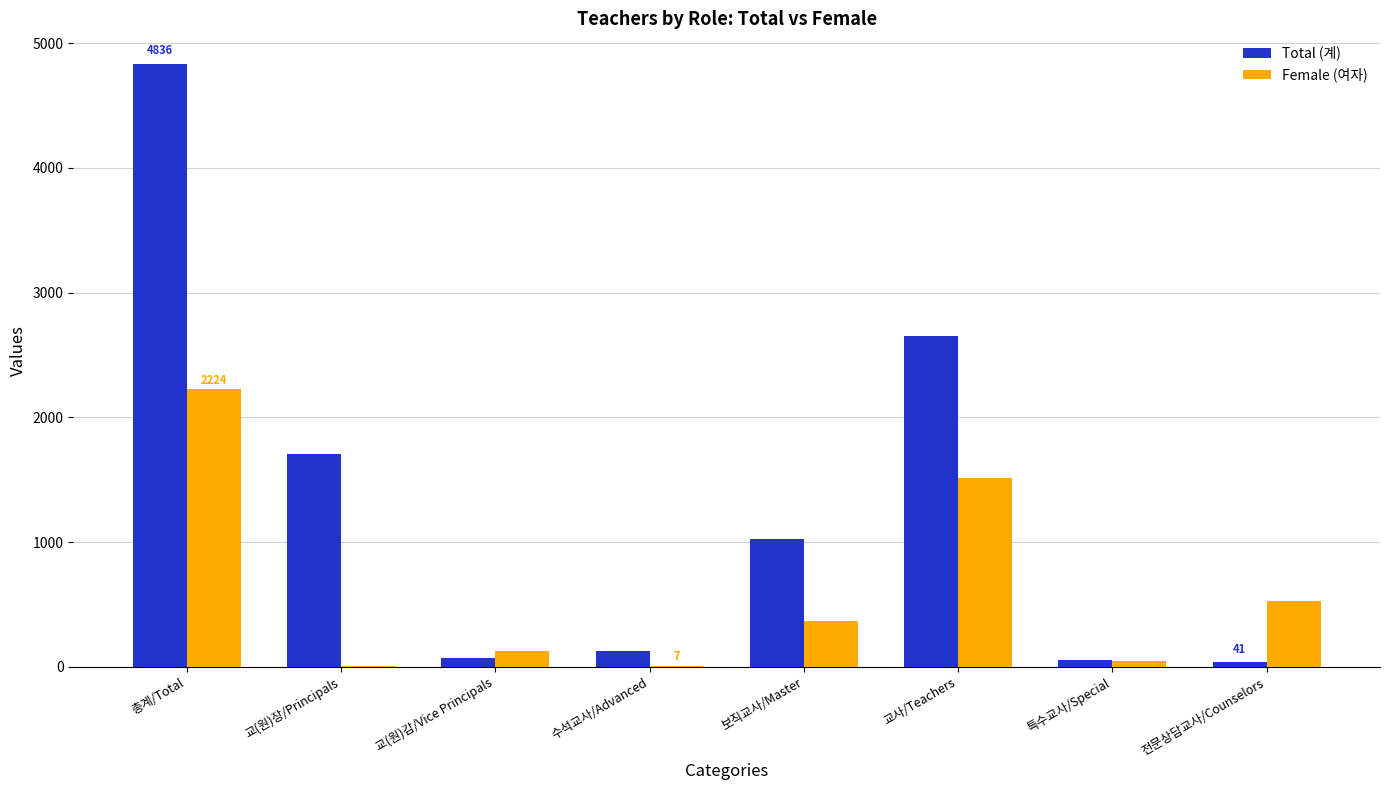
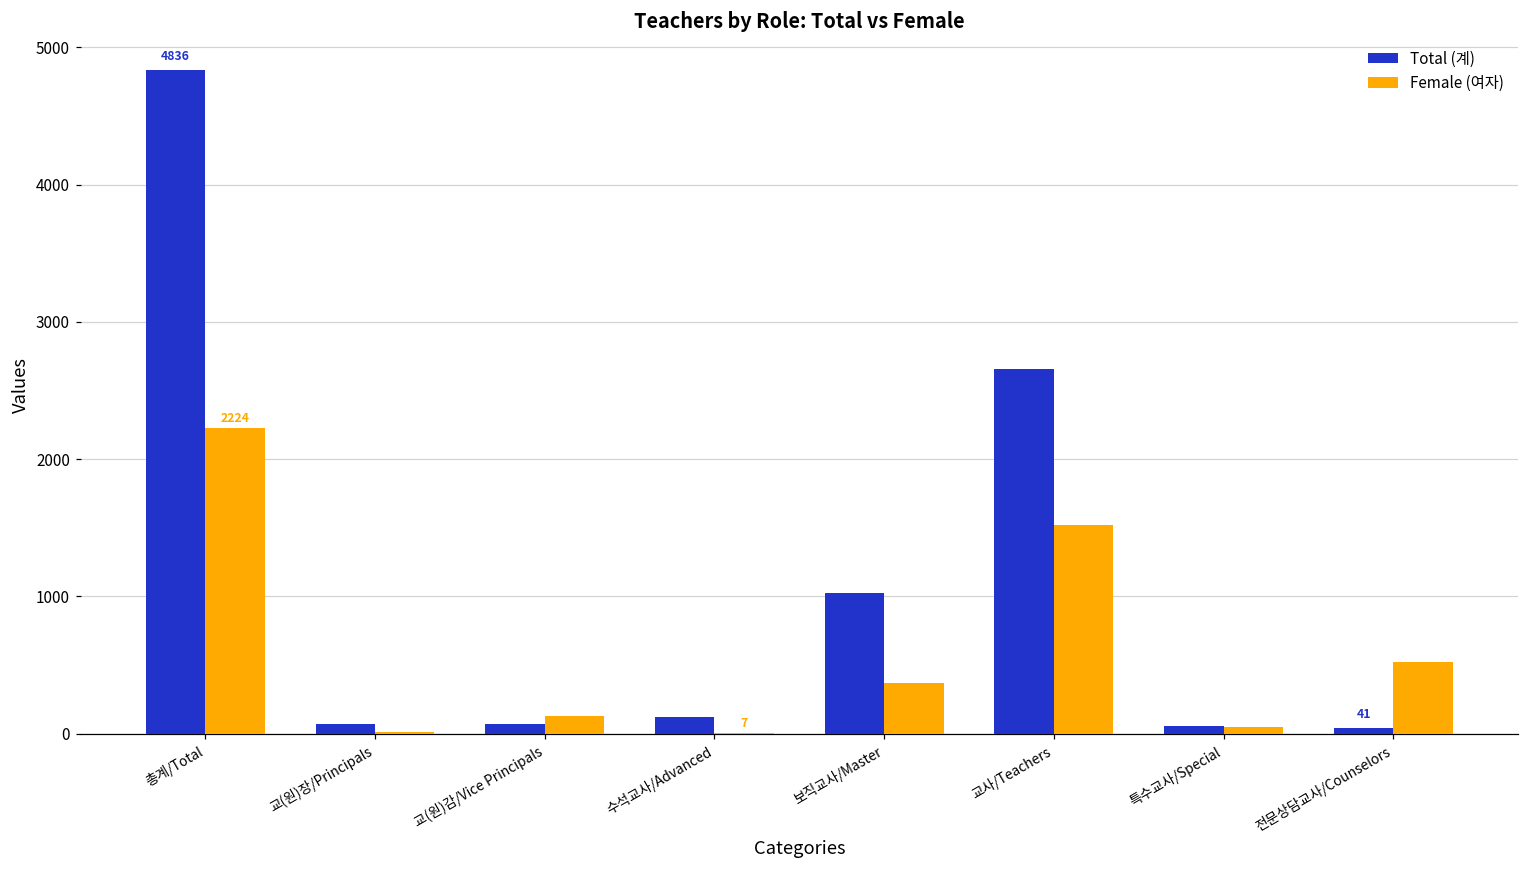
Total (계), 교(원)장/Principals: 1710 -> 70
